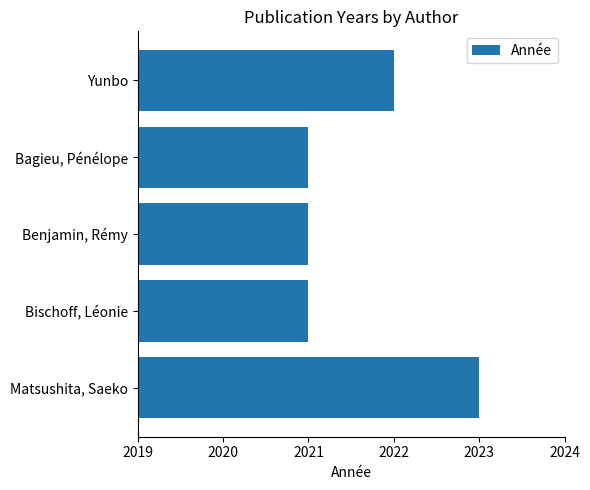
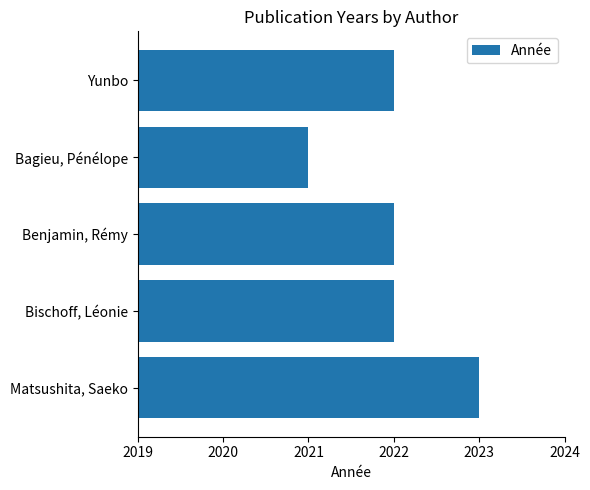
Benjamin, Rémy: 2021 -> 2022
Bischoff, Léonie: 2021 -> 2022
